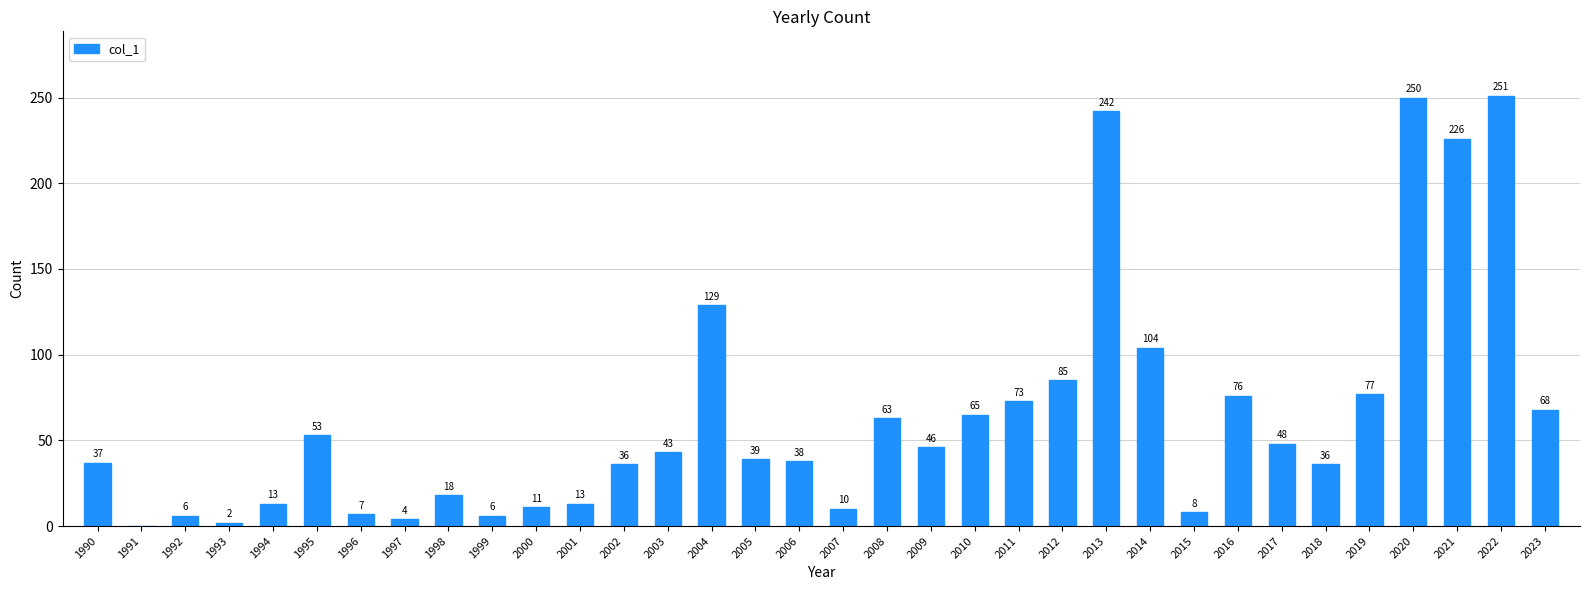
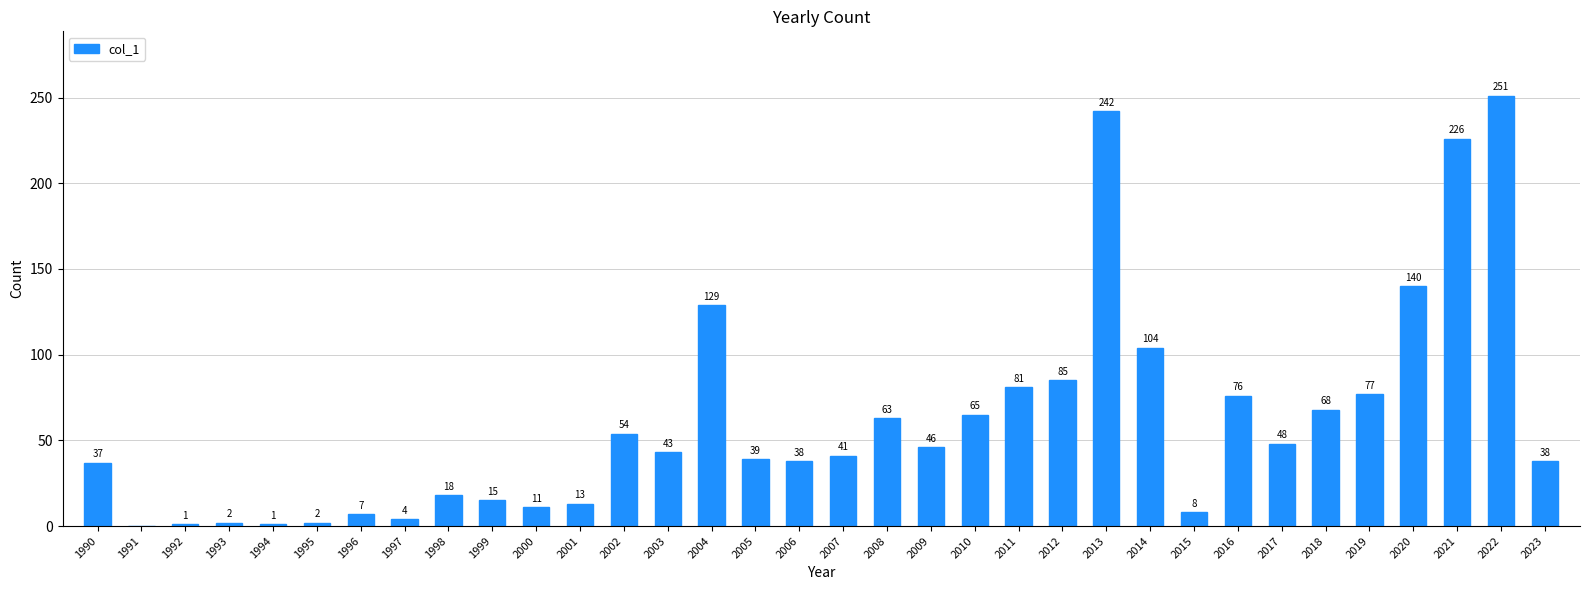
1992: 6 -> 1
1994: 13 -> 1
1995: 53 -> 2
1999: 6 -> 15
2002: 36 -> 54
2007: 10 -> 41
2011: 73 -> 81
2018: 36 -> 68
2020: 250 -> 140
2023: 68 -> 38
